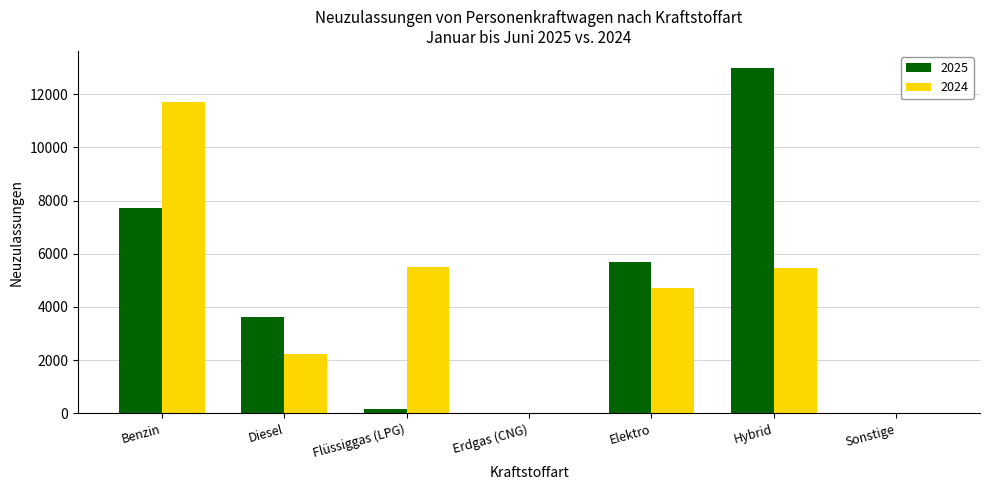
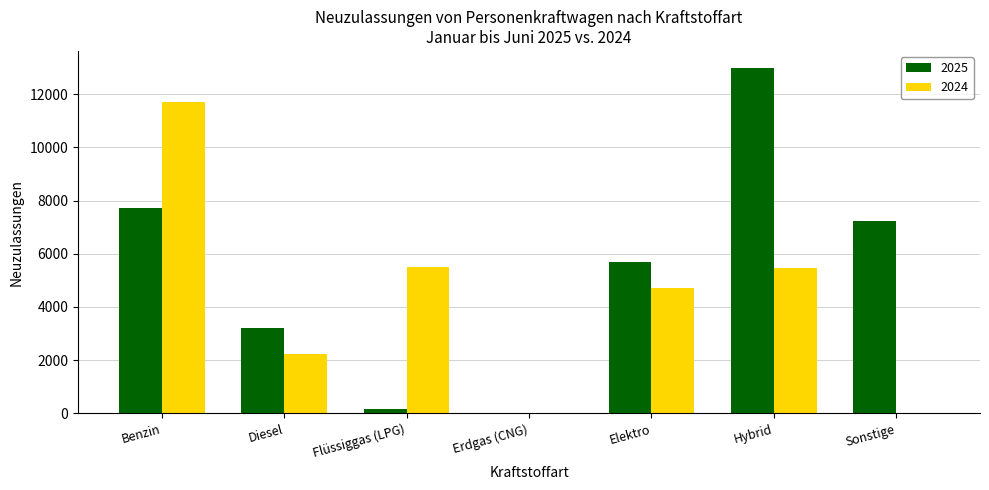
2025, Diesel: 3600 -> 3200
2025, Sonstige: 0 -> 7200
